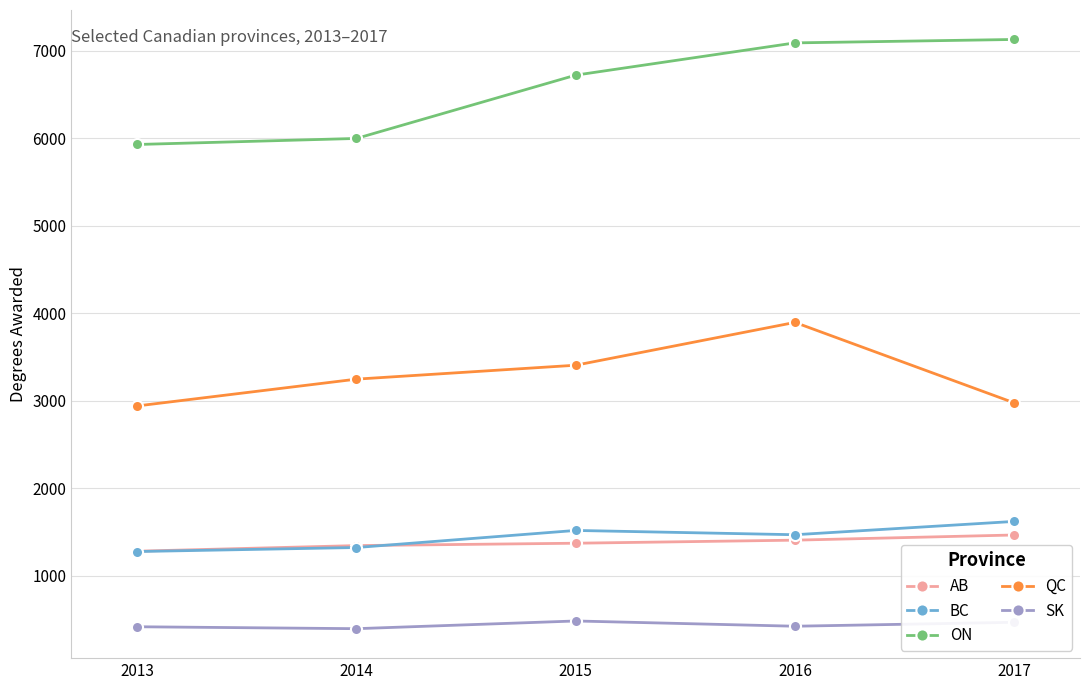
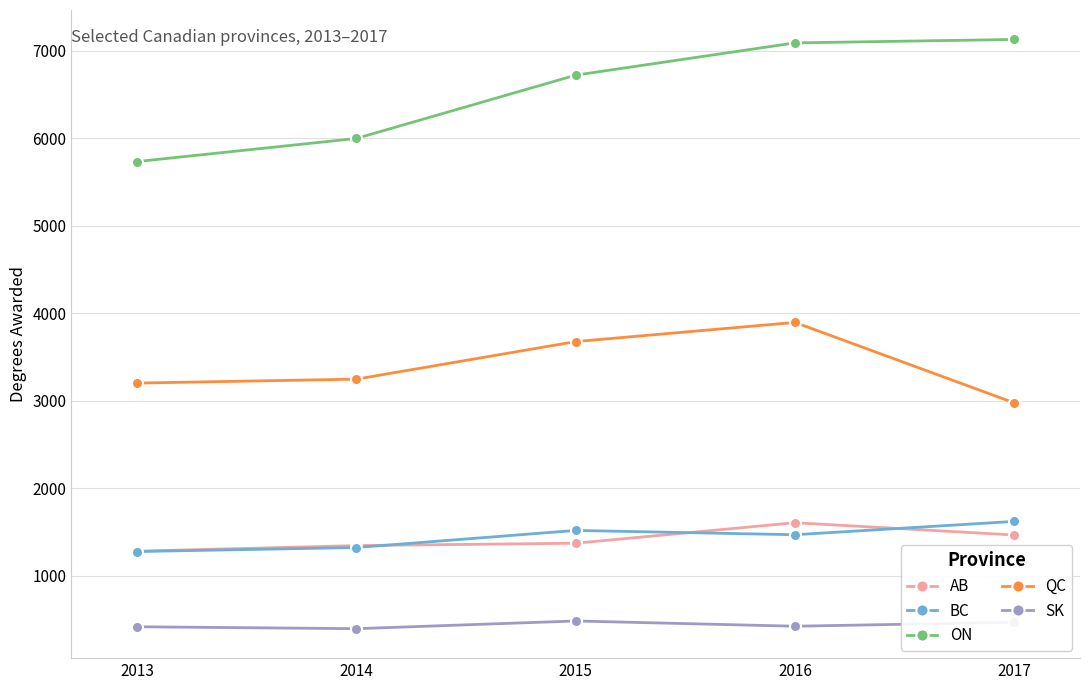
ON, 2013: 5900 -> 5700
QC, 2013: 2900 -> 3200
QC, 2015: 3400 -> 3700
AB, 2016: 1400 -> 1600
